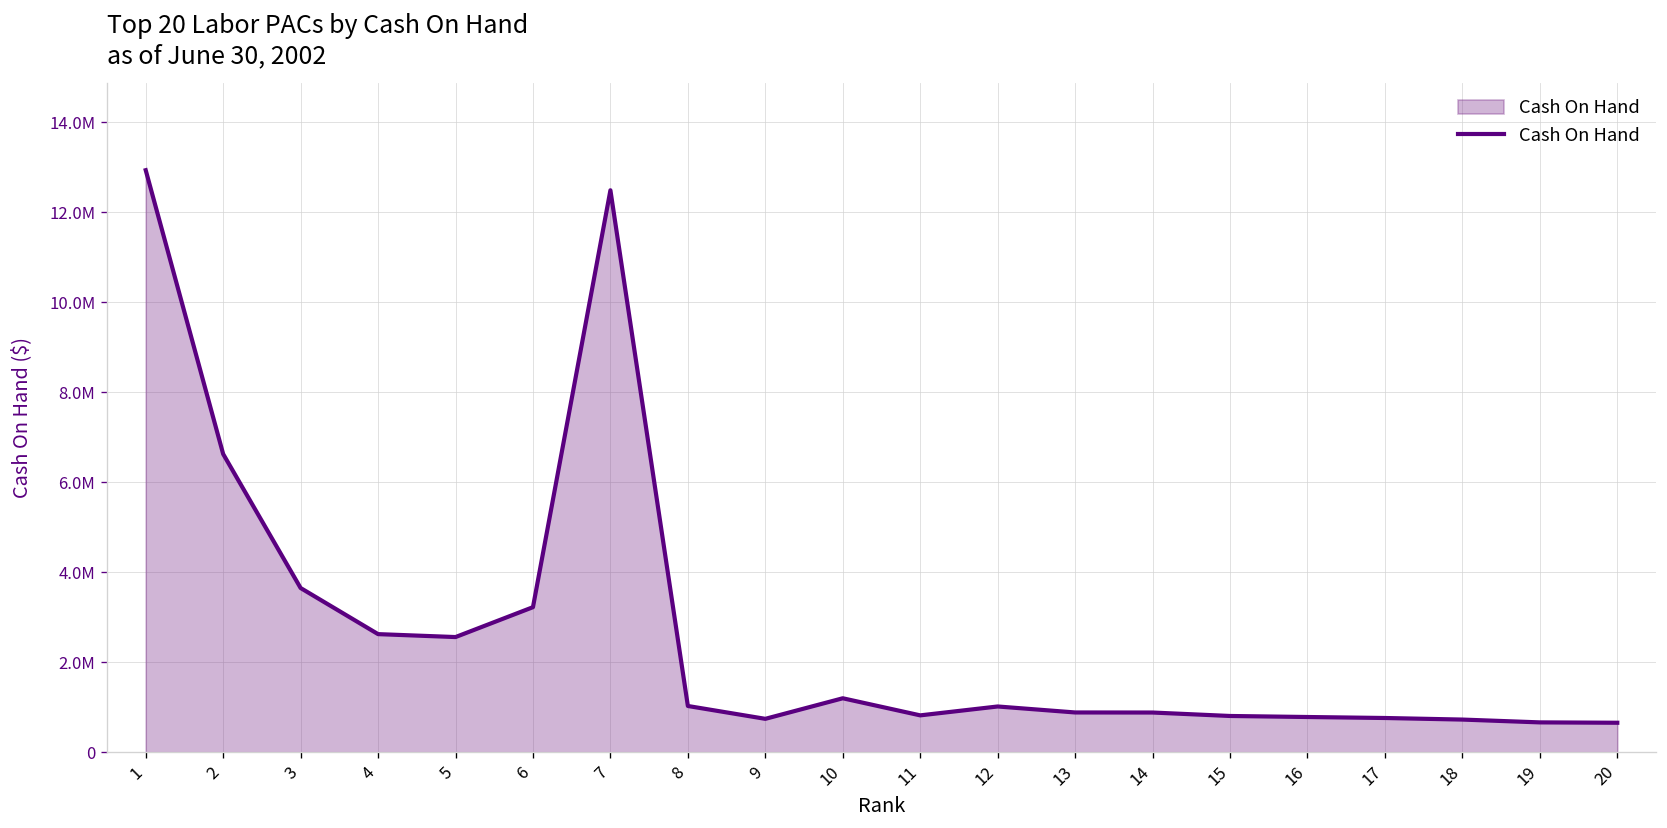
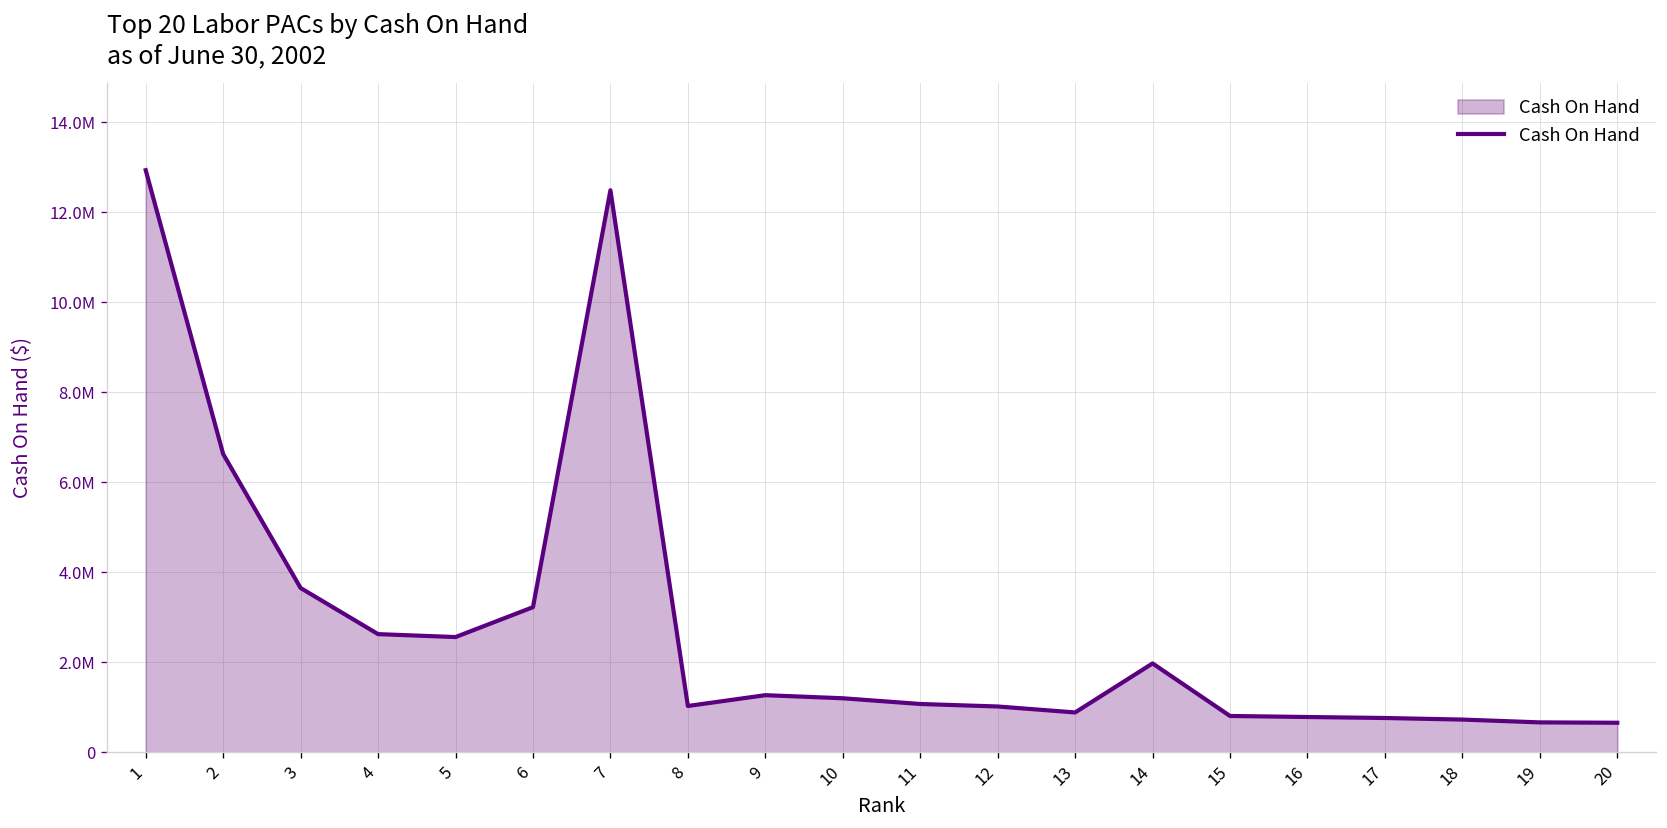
9: 700000 -> 1300000
11: 800000 -> 1100000
14: 900000 -> 2000000
